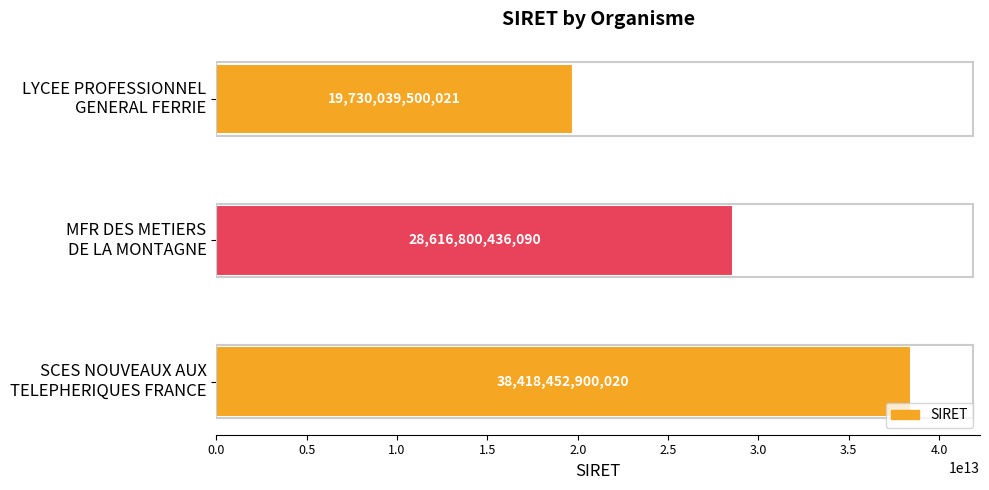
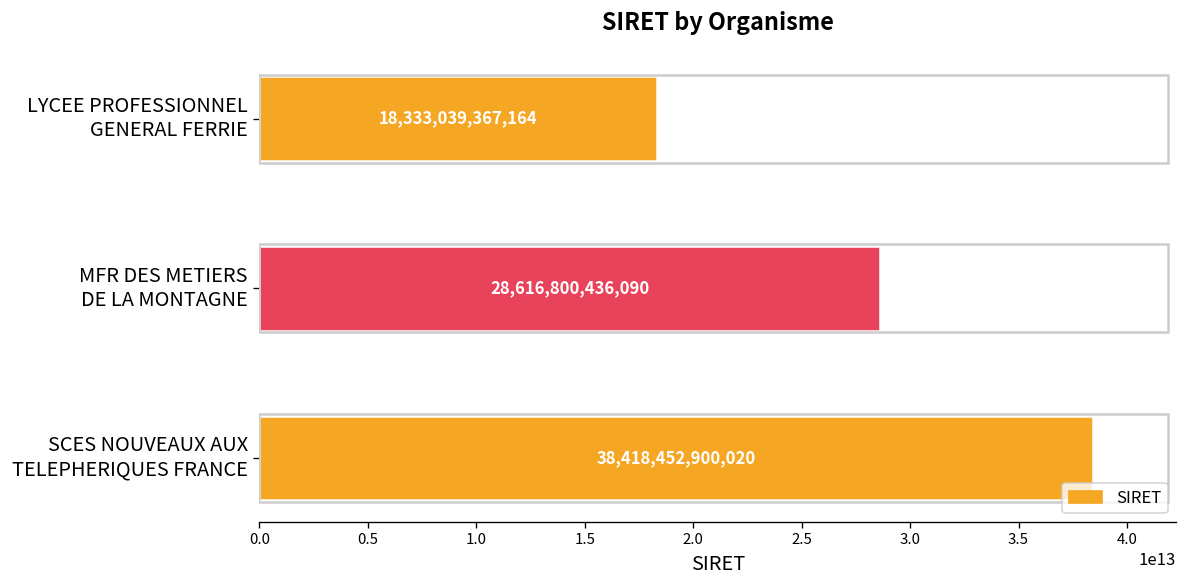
LYCEE PROFESSIONNEL GENERAL FERRIE: 19,730,039,500,021 -> 18,333,039,367,164
